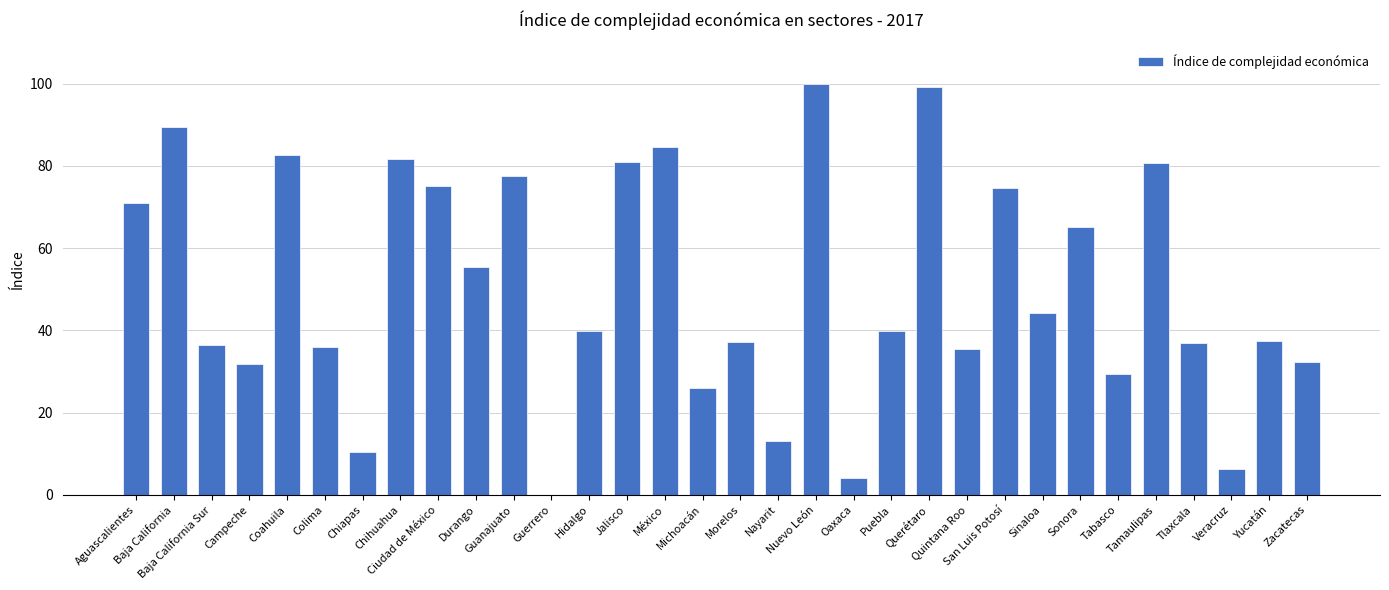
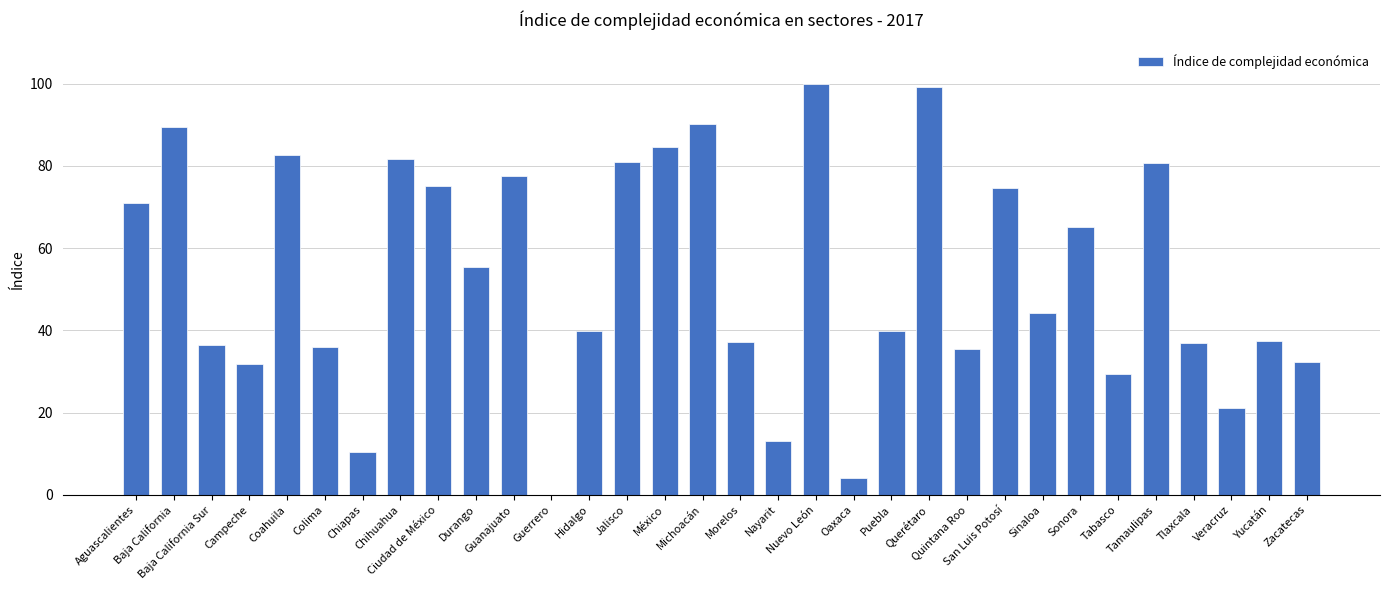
Michoacán: 26 -> 90
Veracruz: 6 -> 21
